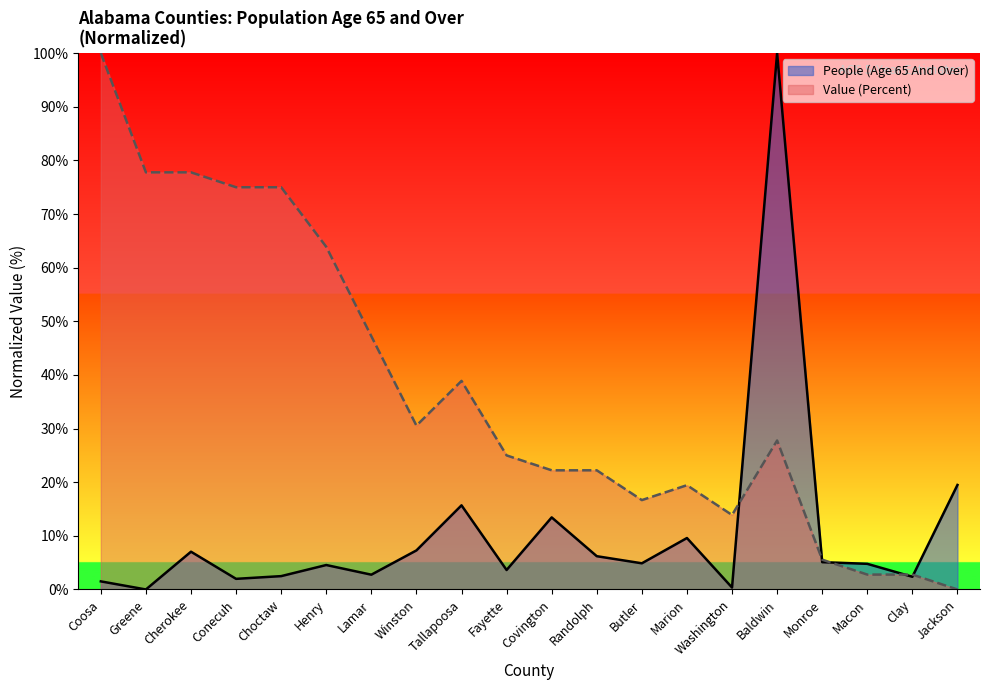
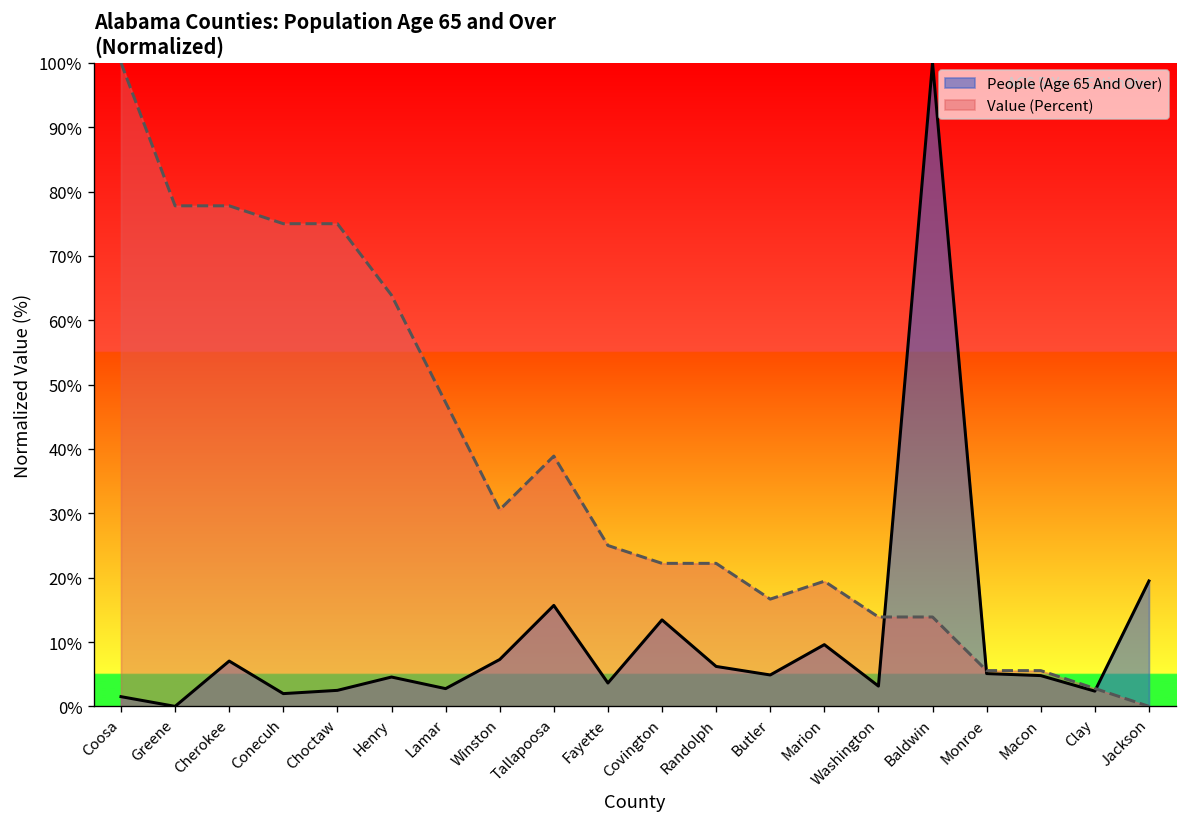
People (Age 65 And Over), Washington: 0% -> 3%
Value (Percent), Baldwin: 28% -> 14%
Value (Percent), Macon: 3% -> 6%
